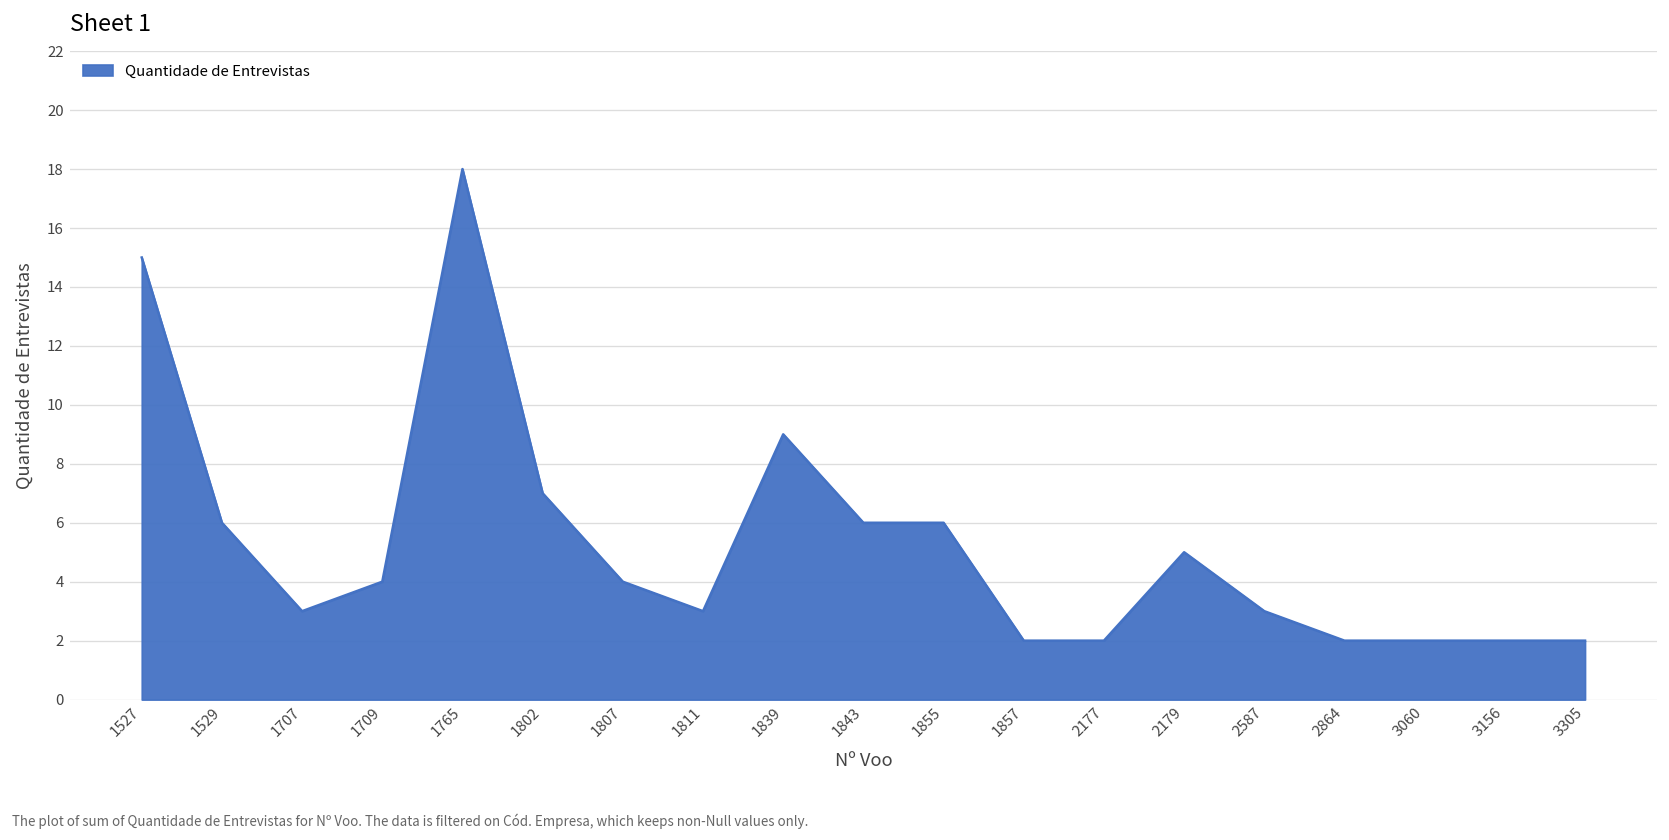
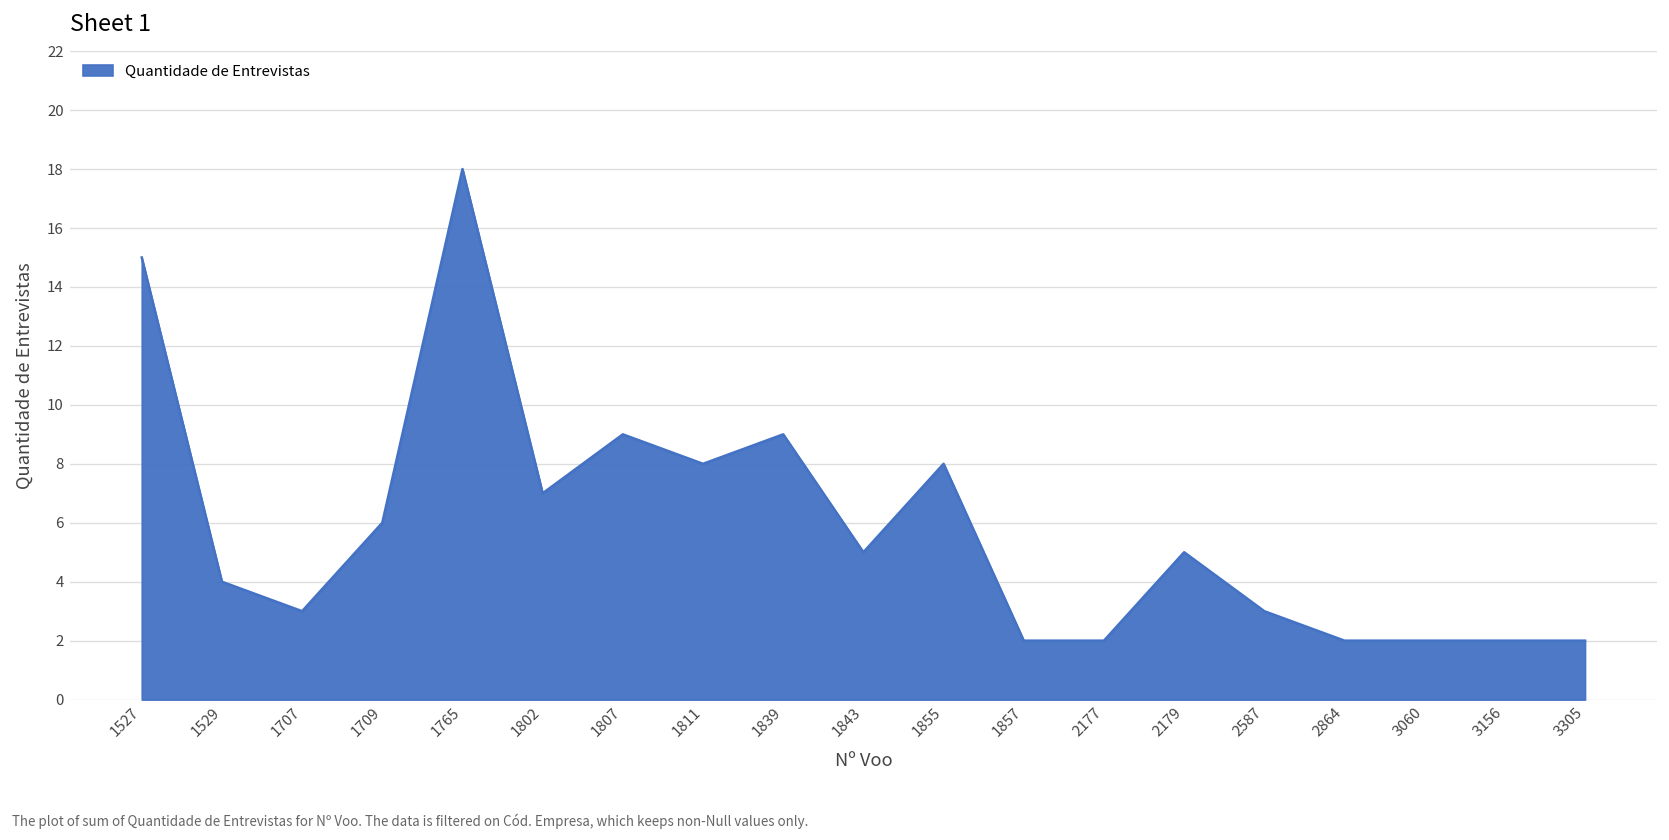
1529: 6 -> 4
1709: 4 -> 6
1807: 4 -> 9
1811: 3 -> 8
1843: 6 -> 5
1855: 6 -> 8
